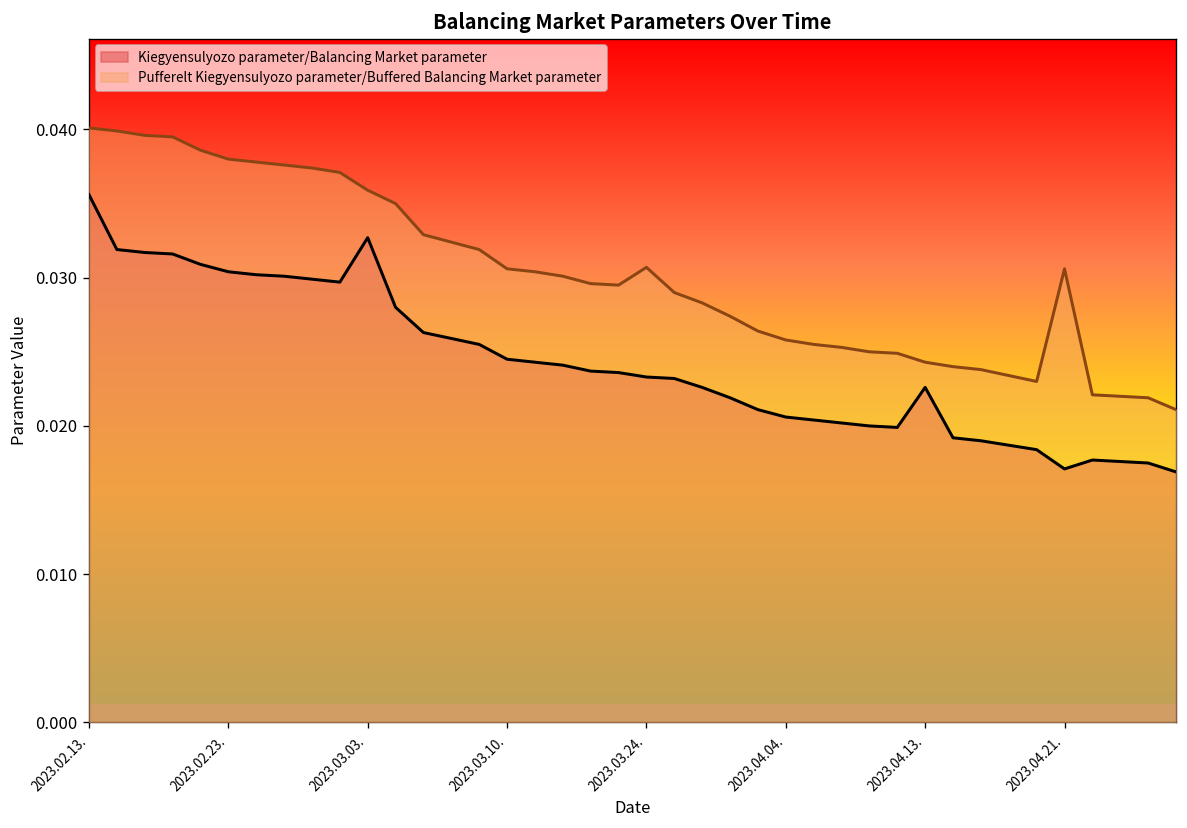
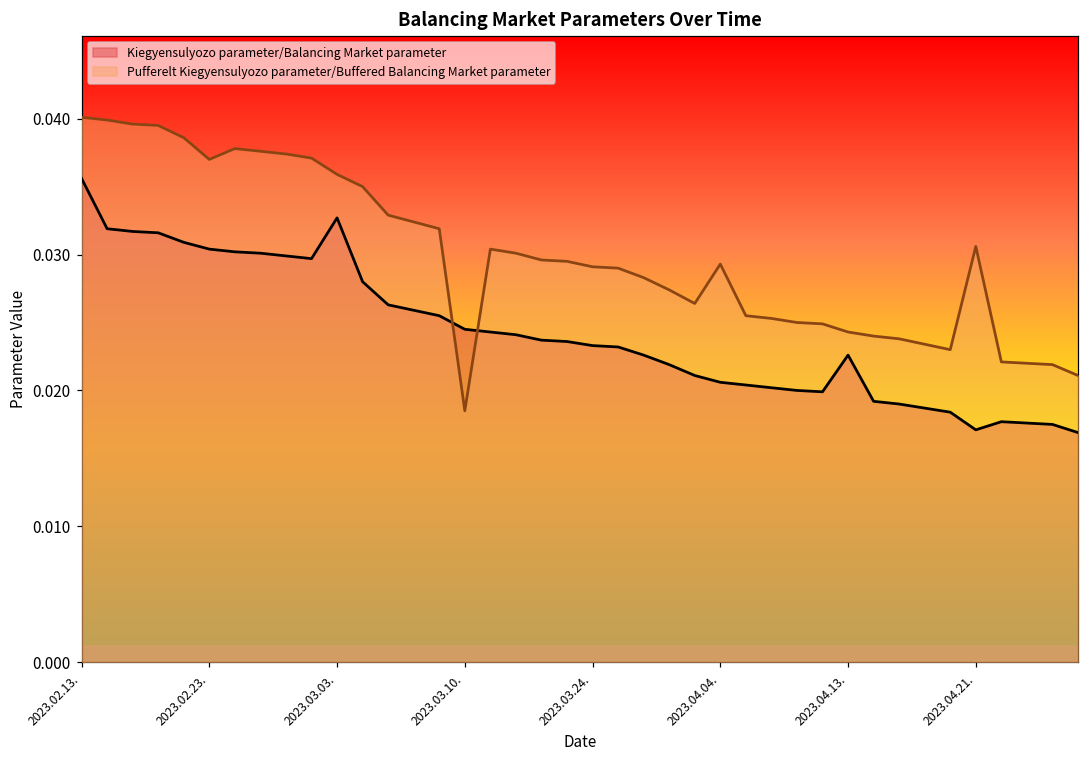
Pufferelt Kiegyensulyozo parameter/Buffered Balancing Market parameter, 2023.02.23.: 0.038 -> 0.037
Pufferelt Kiegyensulyozo parameter/Buffered Balancing Market parameter, 2023.03.10.: 0.0306 -> 0.0185
Pufferelt Kiegyensulyozo parameter/Buffered Balancing Market parameter, 2023.03.24.: 0.0307 -> 0.0291
Pufferelt Kiegyensulyozo parameter/Buffered Balancing Market parameter, 2023.04.04.: 0.0258 -> 0.0293
